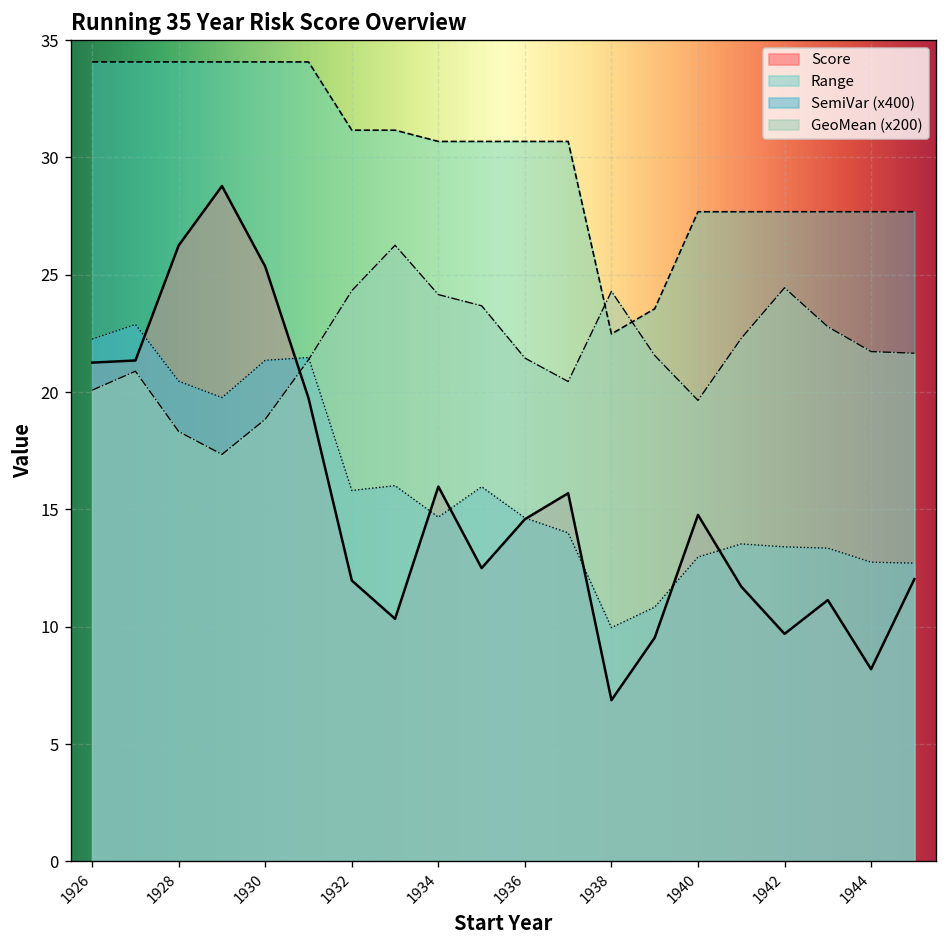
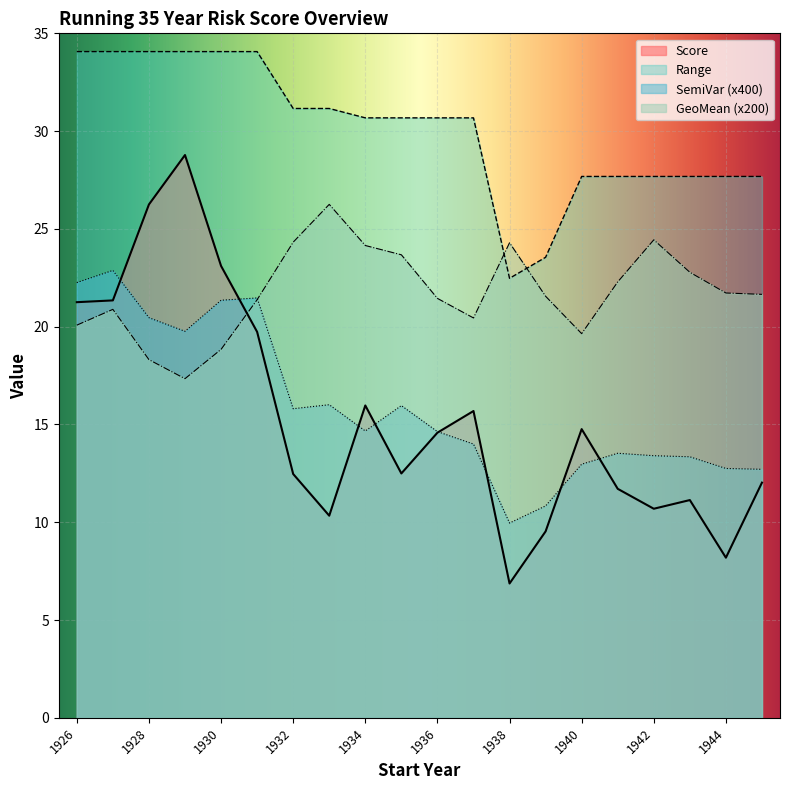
Score, 1930: 25.3 -> 23.1
Score, 1932: 12.0 -> 12.5
Score, 1942: 9.7 -> 10.7
